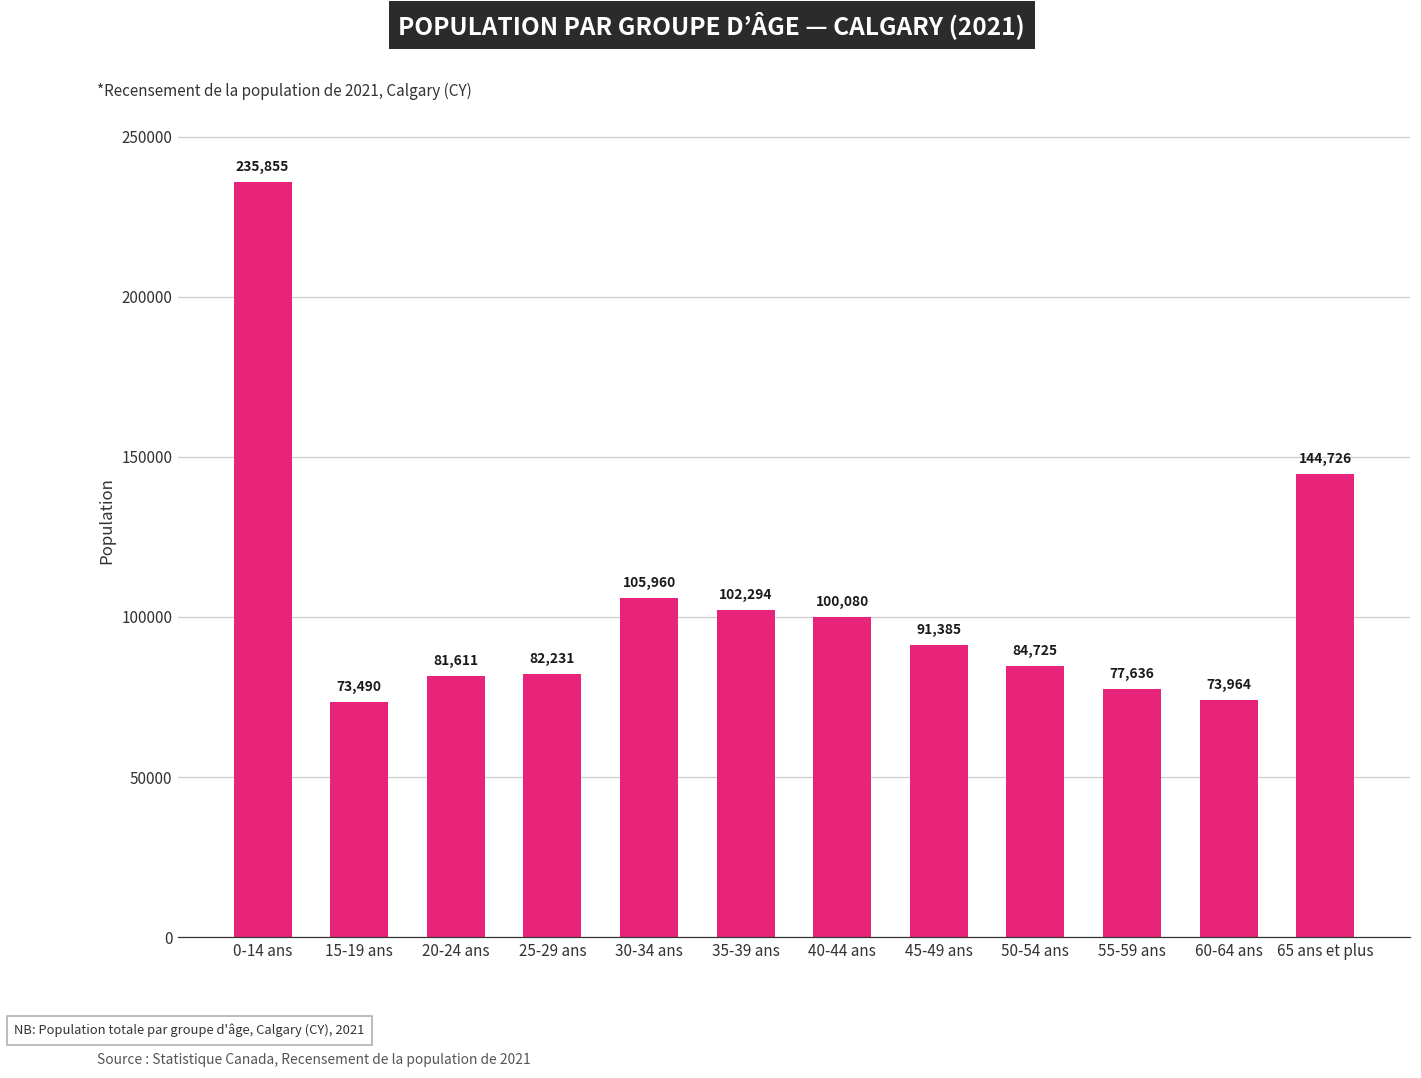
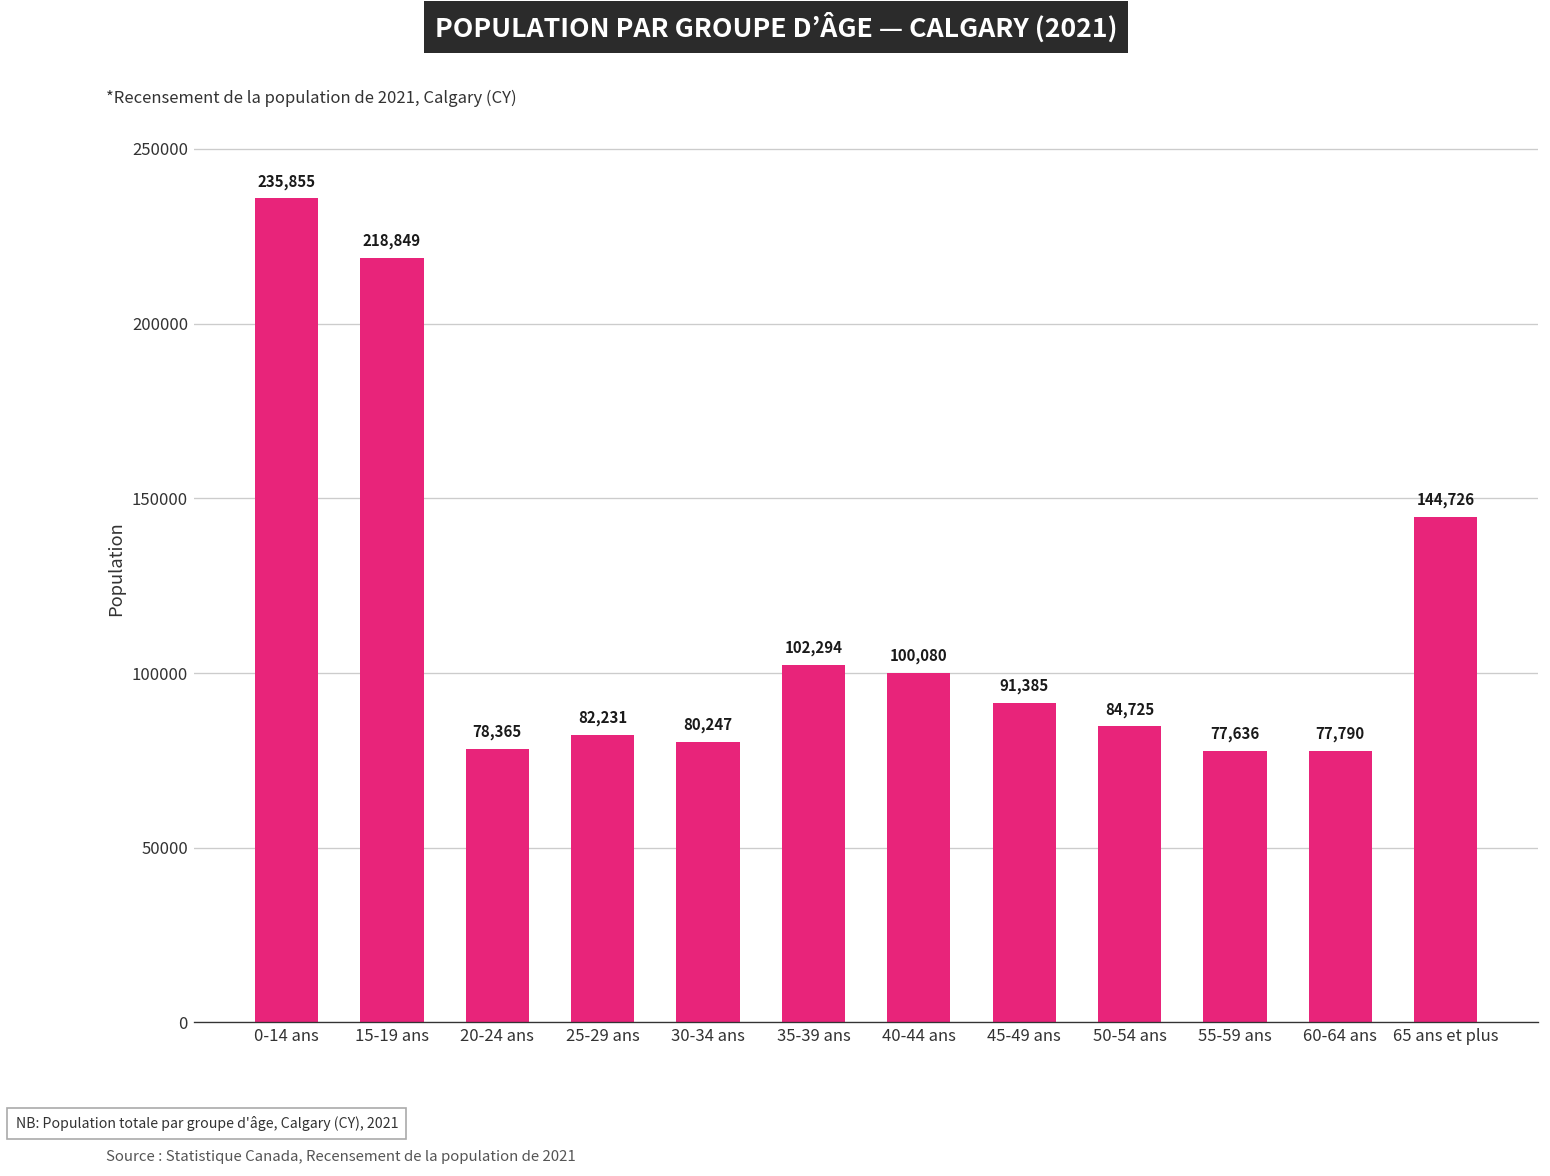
15-19 ans: 73,490 -> 218,849
20-24 ans: 81,611 -> 78,365
30-34 ans: 105,960 -> 80,247
60-64 ans: 73,964 -> 77,790
